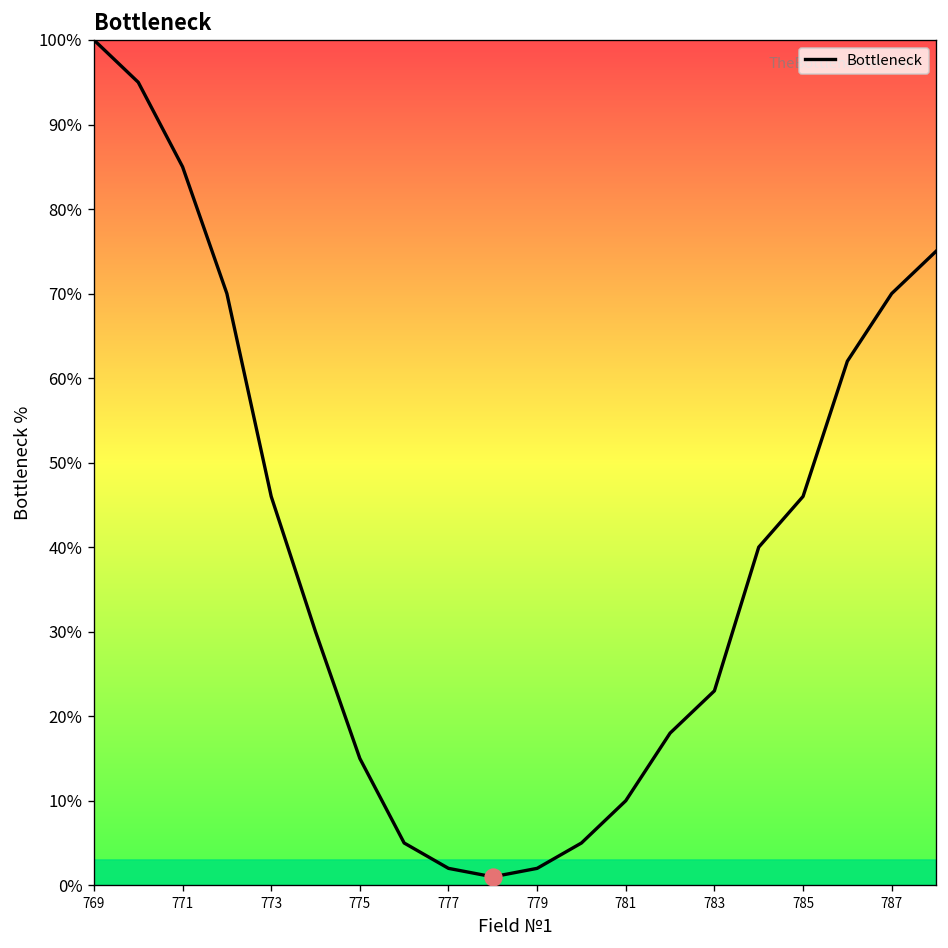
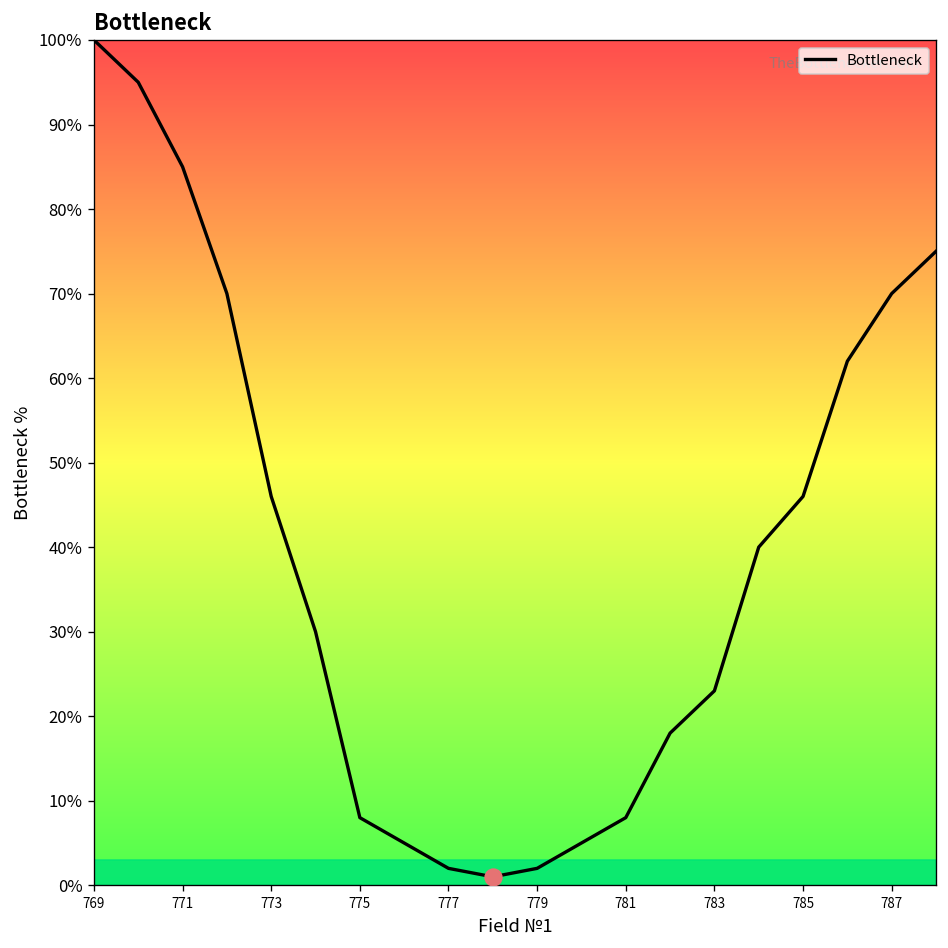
Bottleneck, 775: 15% -> 8%
Bottleneck, 781: 10% -> 8%
